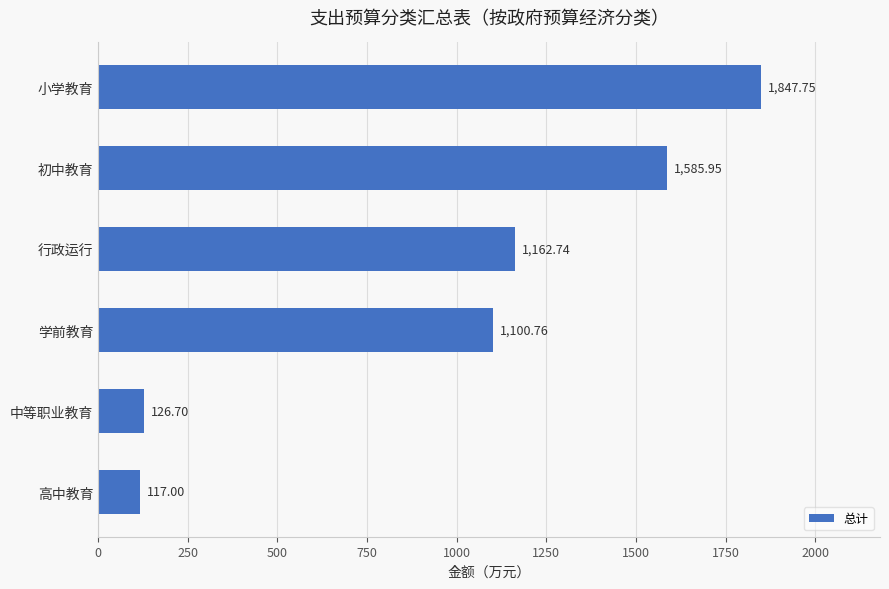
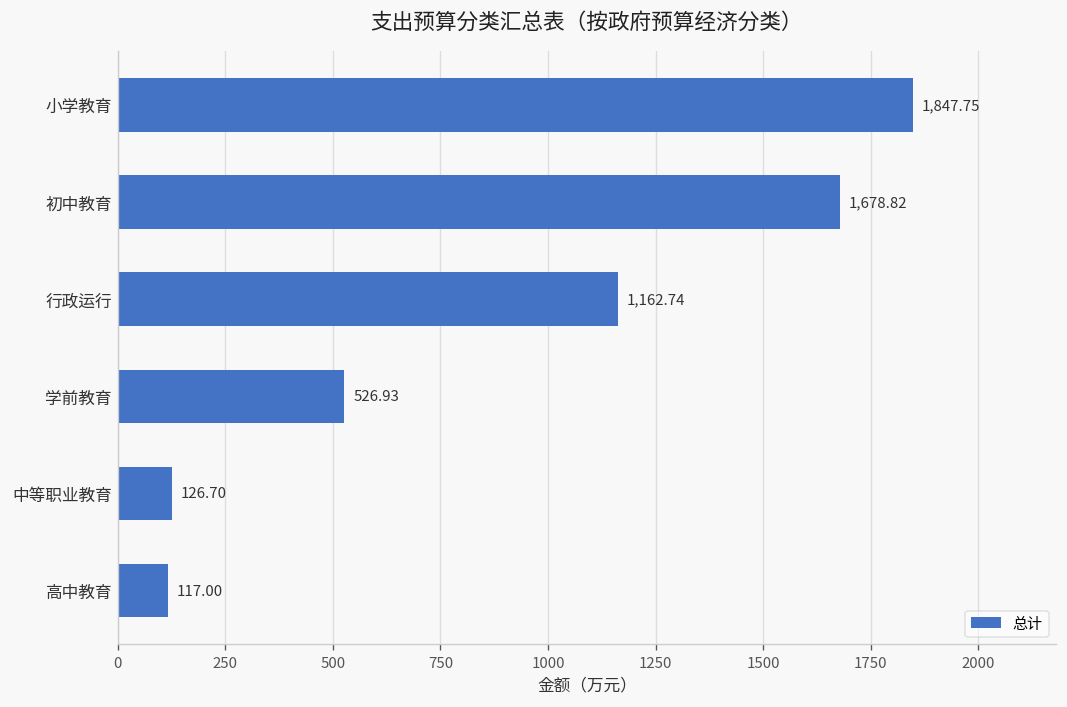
初中教育: 1,585.95 -> 1,678.82
学前教育: 1,100.76 -> 526.93
